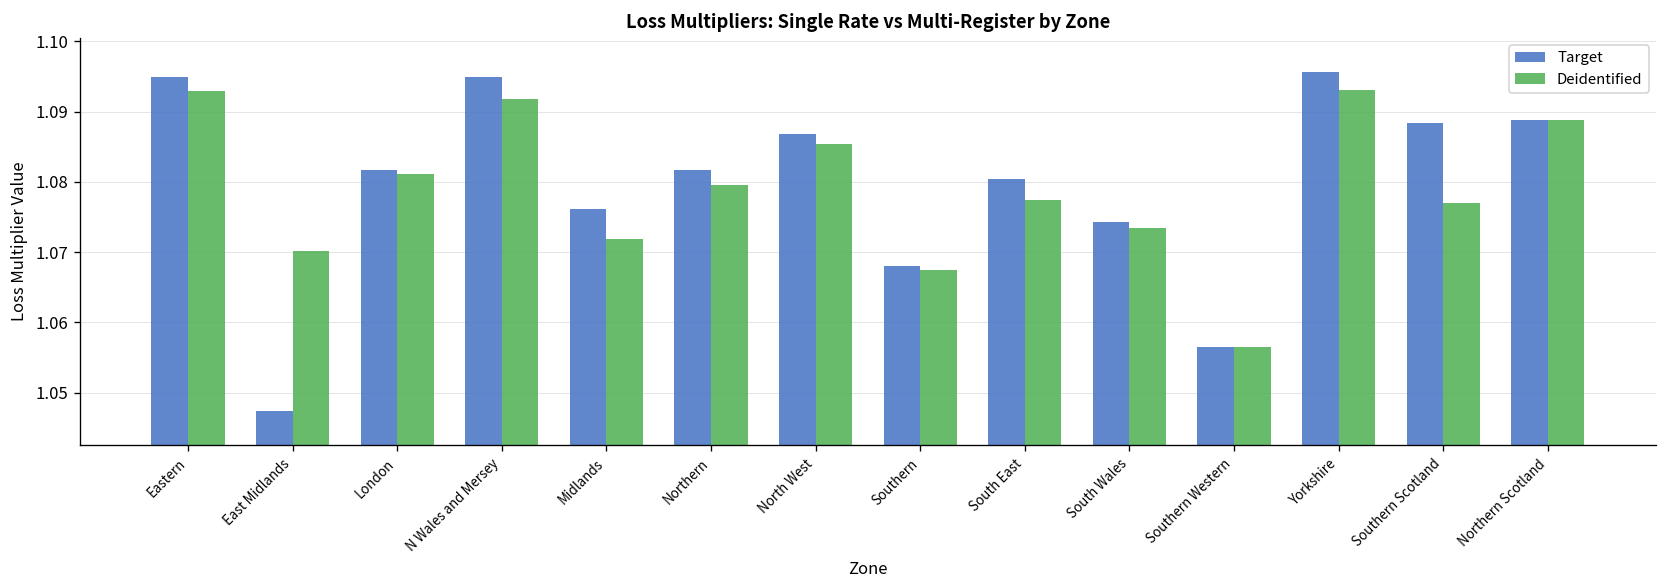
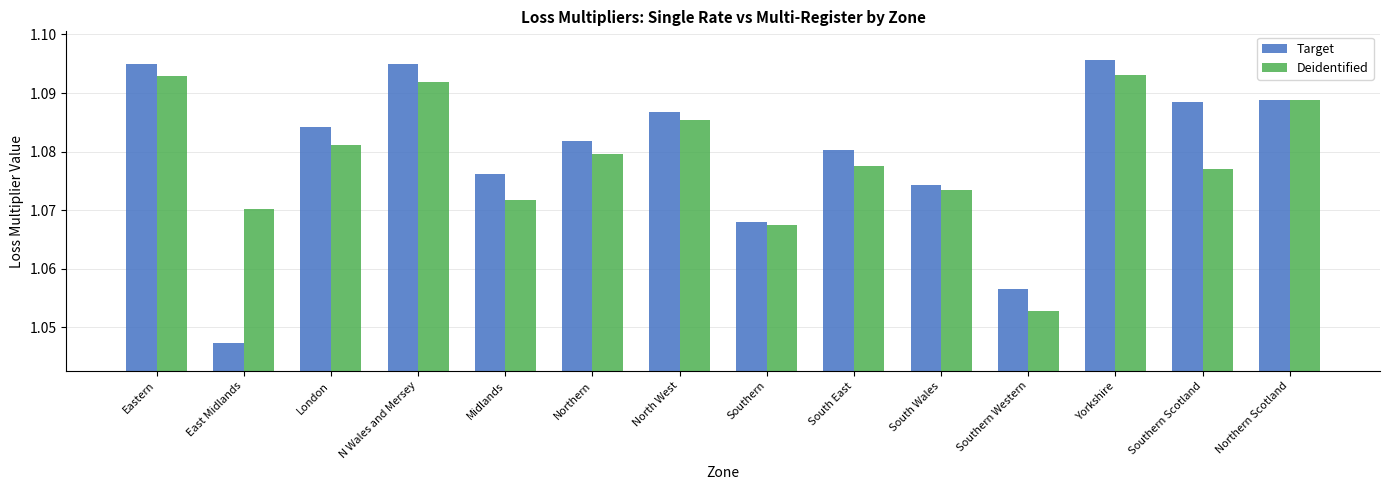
Target, London: 1.082 -> 1.084
Deidentified, Southern Western: 1.056 -> 1.053
